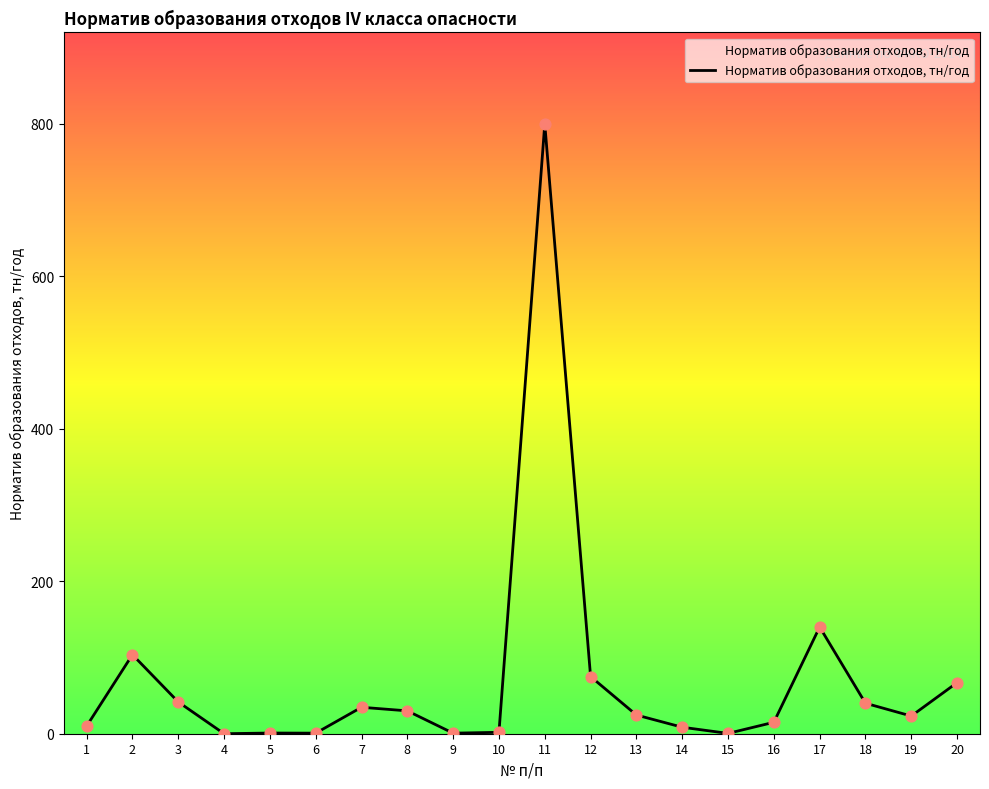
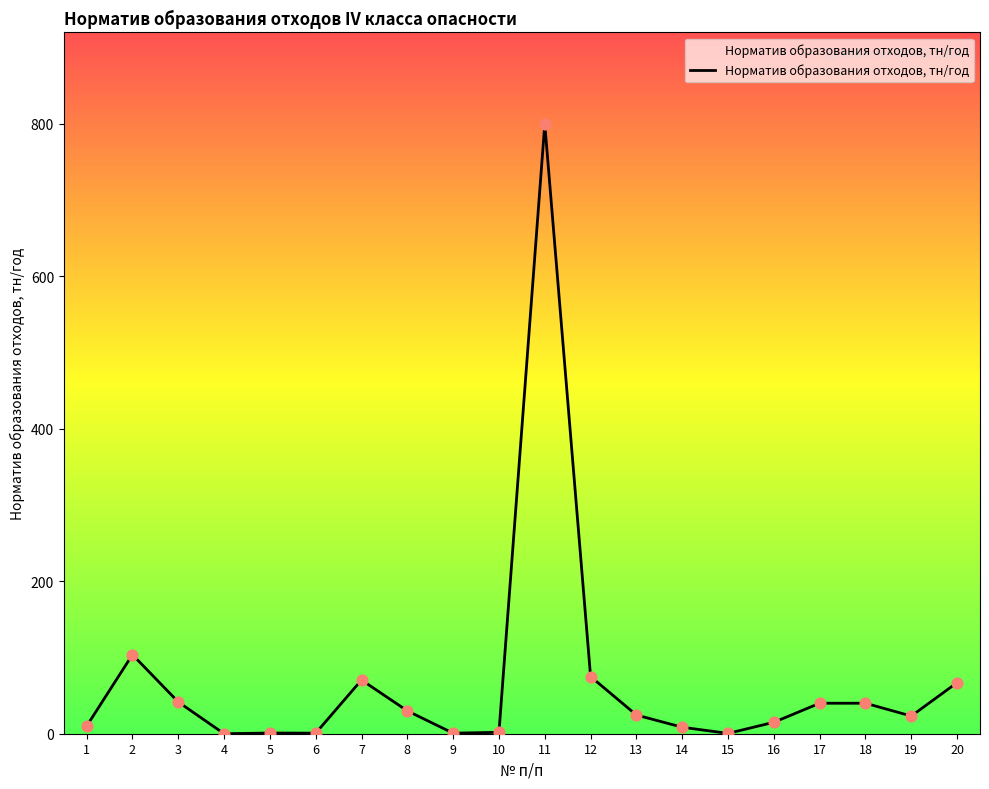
7: 30 -> 70
17: 140 -> 40
